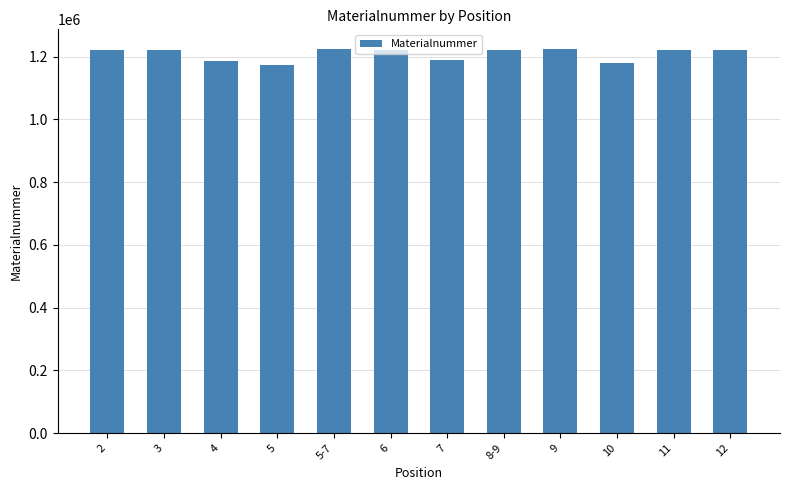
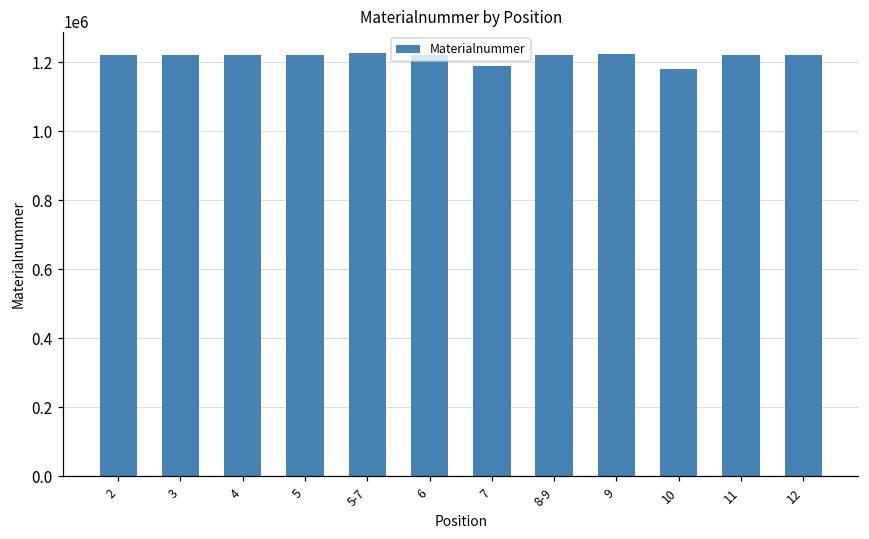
4: 1190000 -> 1220000
5: 1170000 -> 1220000
